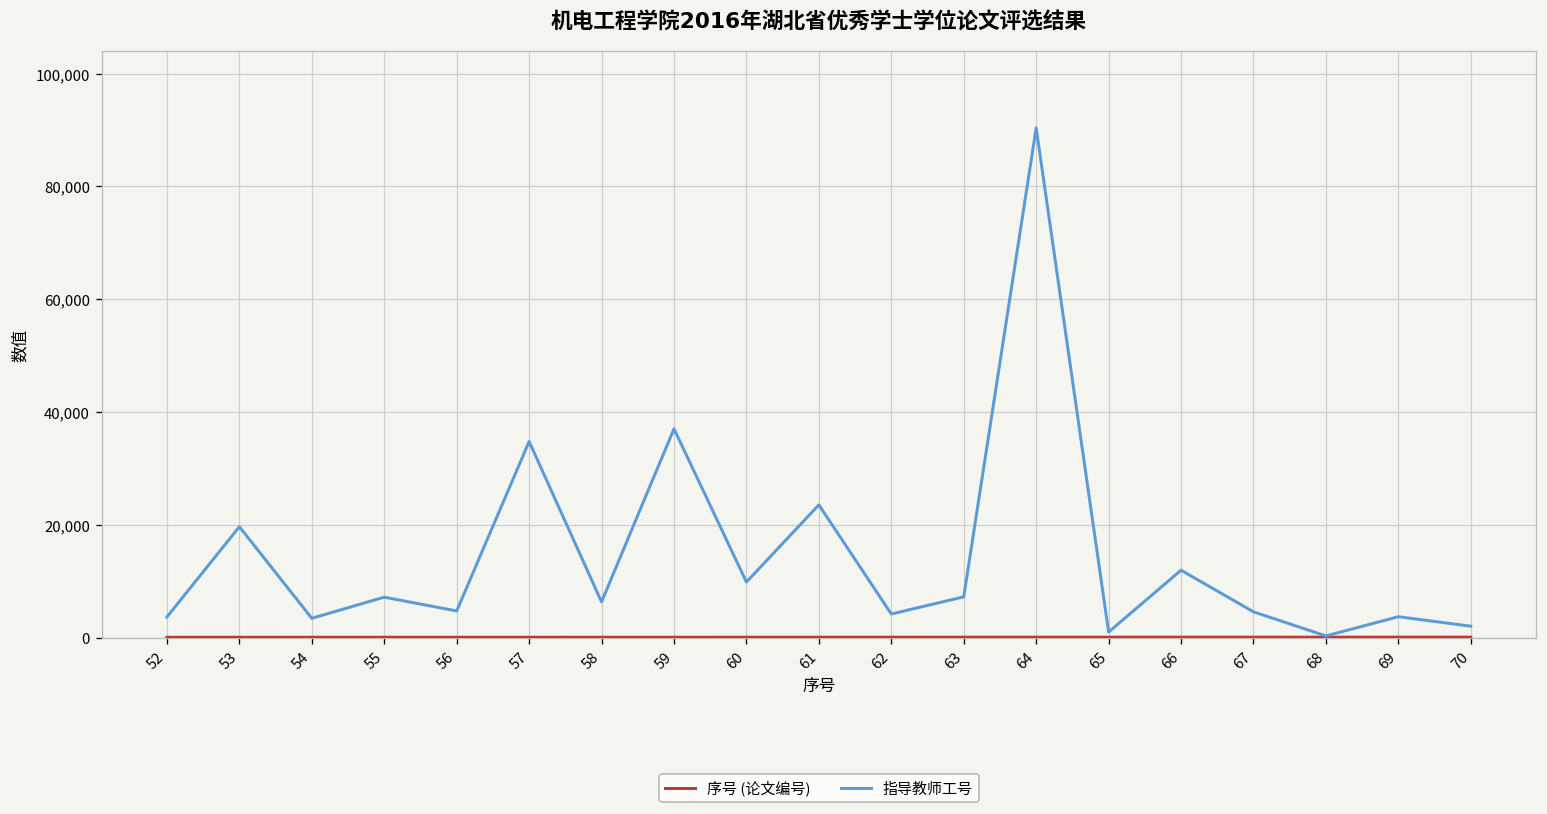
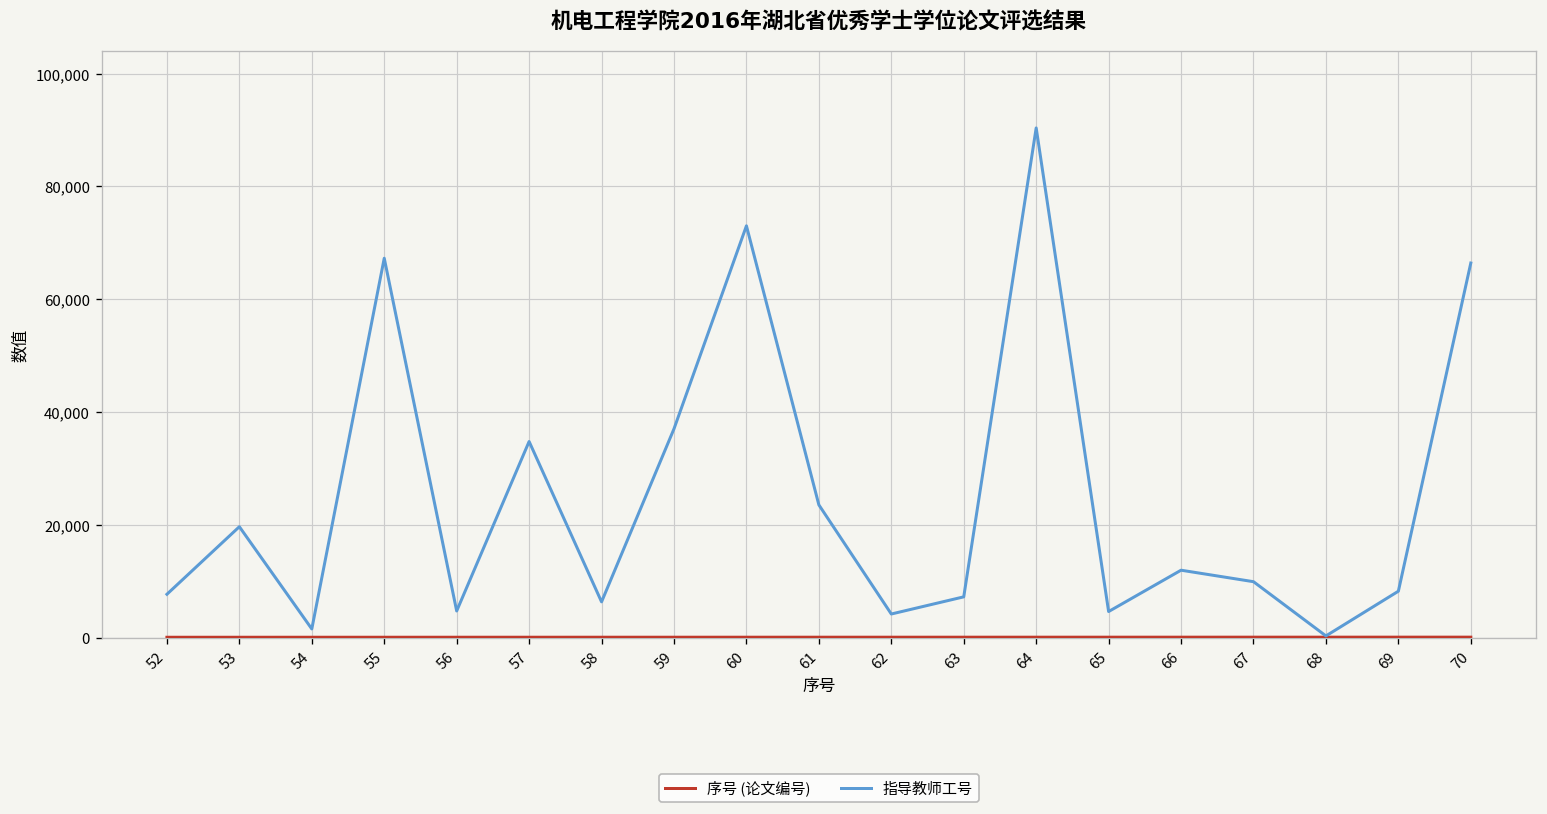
指导教师工号, 52: 4,000 -> 8,000
指导教师工号, 54: 3,000 -> 2,000
指导教师工号, 55: 7,000 -> 67,000
指导教师工号, 60: 10,000 -> 73,000
指导教师工号, 65: 1,000 -> 5,000
指导教师工号, 67: 5,000 -> 10,000
指导教师工号, 69: 4,000 -> 8,000
指导教师工号, 70: 2,000 -> 66,000
